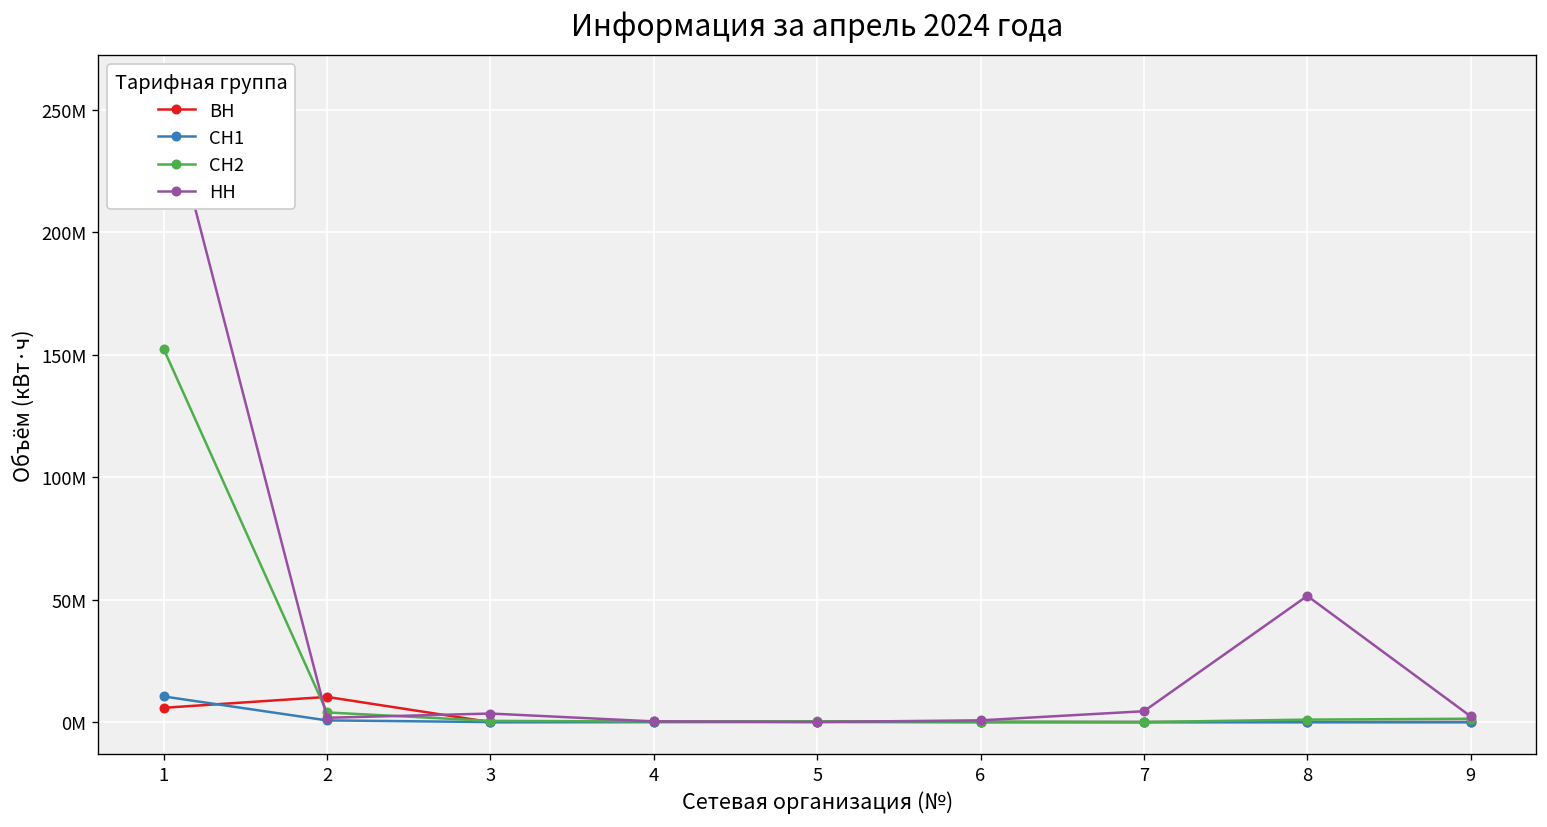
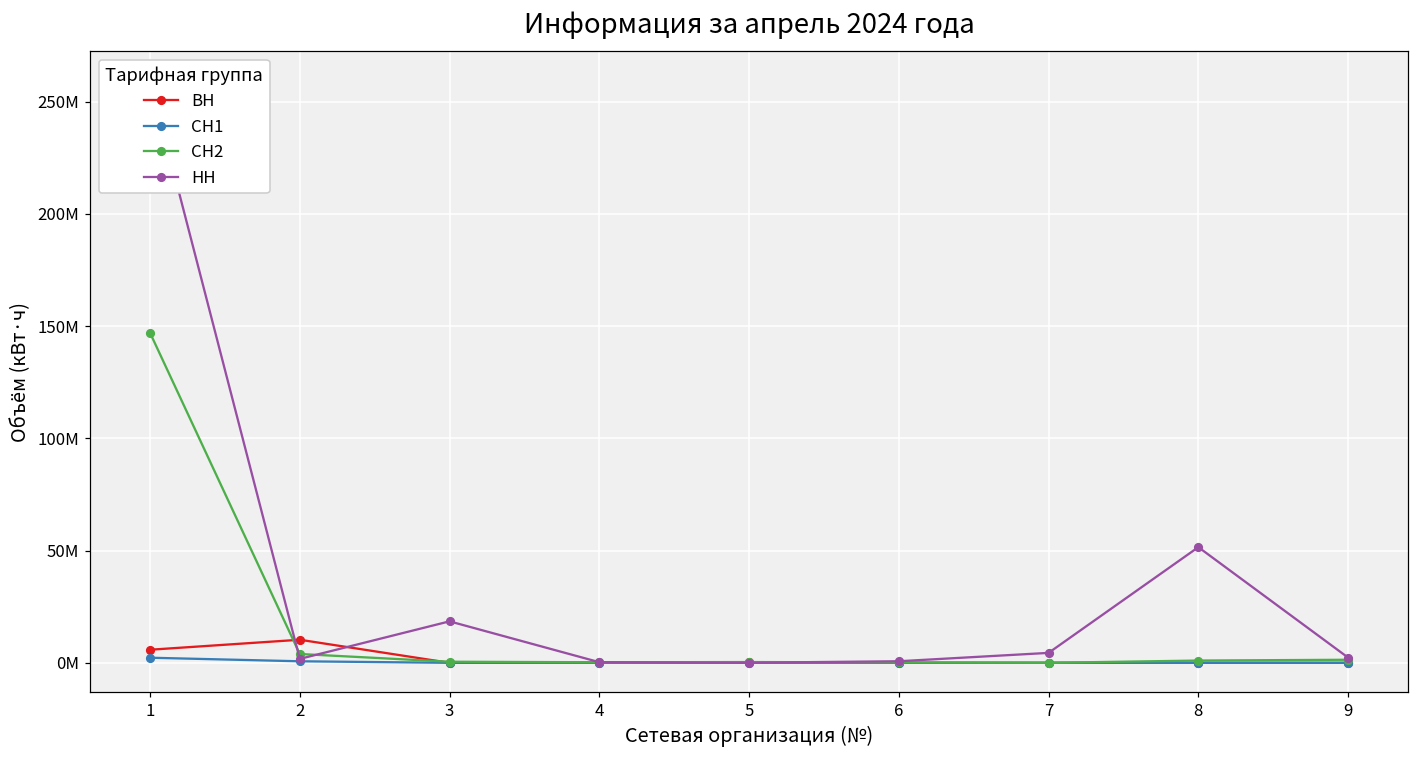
СН1, 1: 10000000 -> 2000000
СН2, 1: 152000000 -> 147000000
НН, 3: 3000000 -> 18000000
